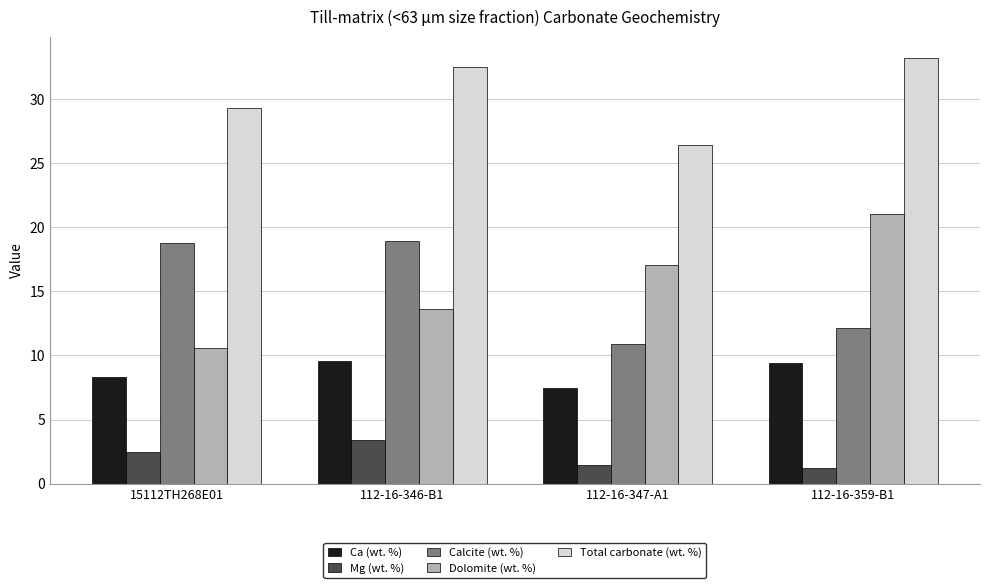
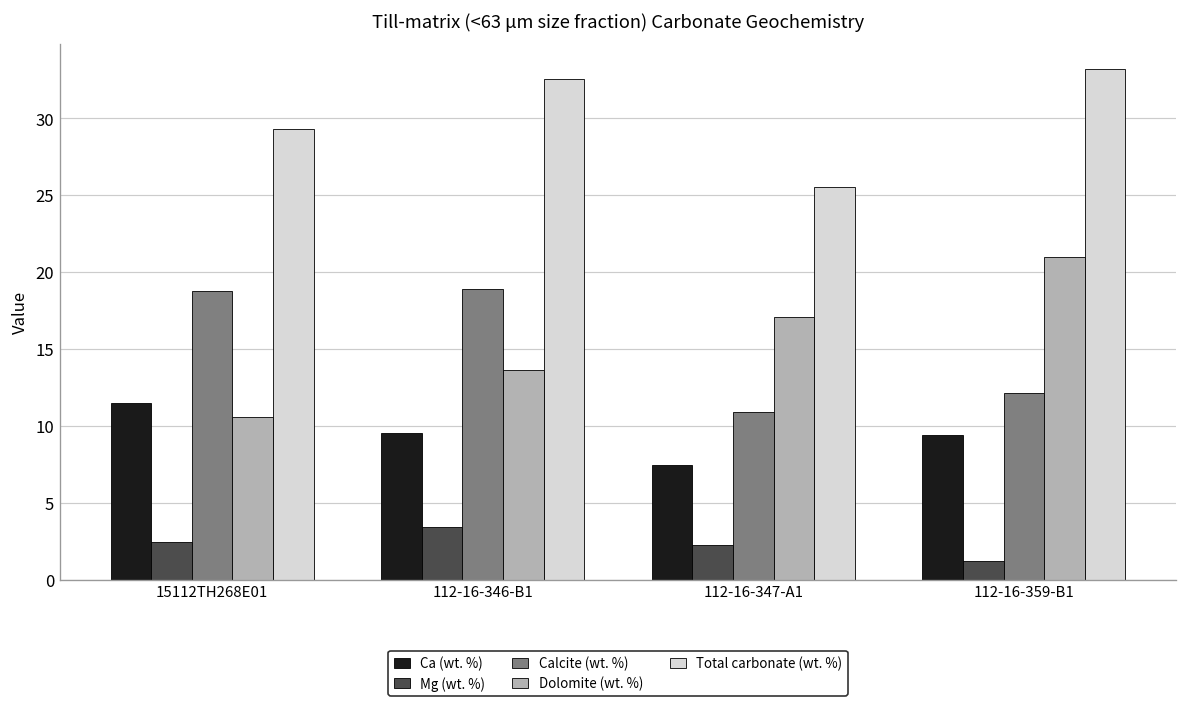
Ca (wt. %), 15112TH268E01: 8.3 -> 11.5
Mg (wt. %), 112-16-347-A1: 1.4 -> 2.3
Total carbonate (wt. %), 112-16-347-A1: 26.4 -> 25.5
